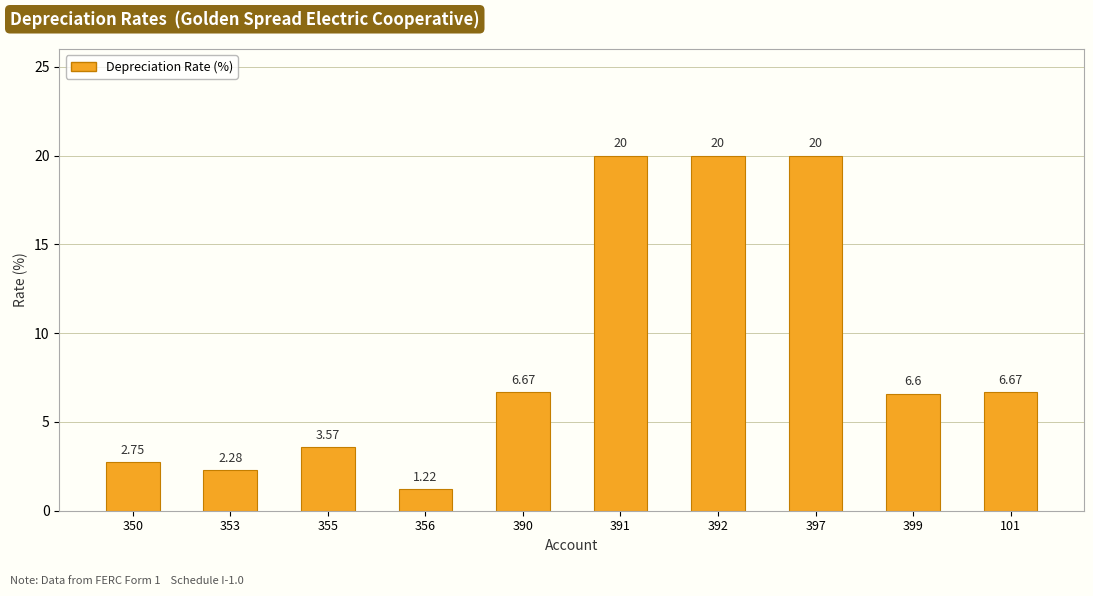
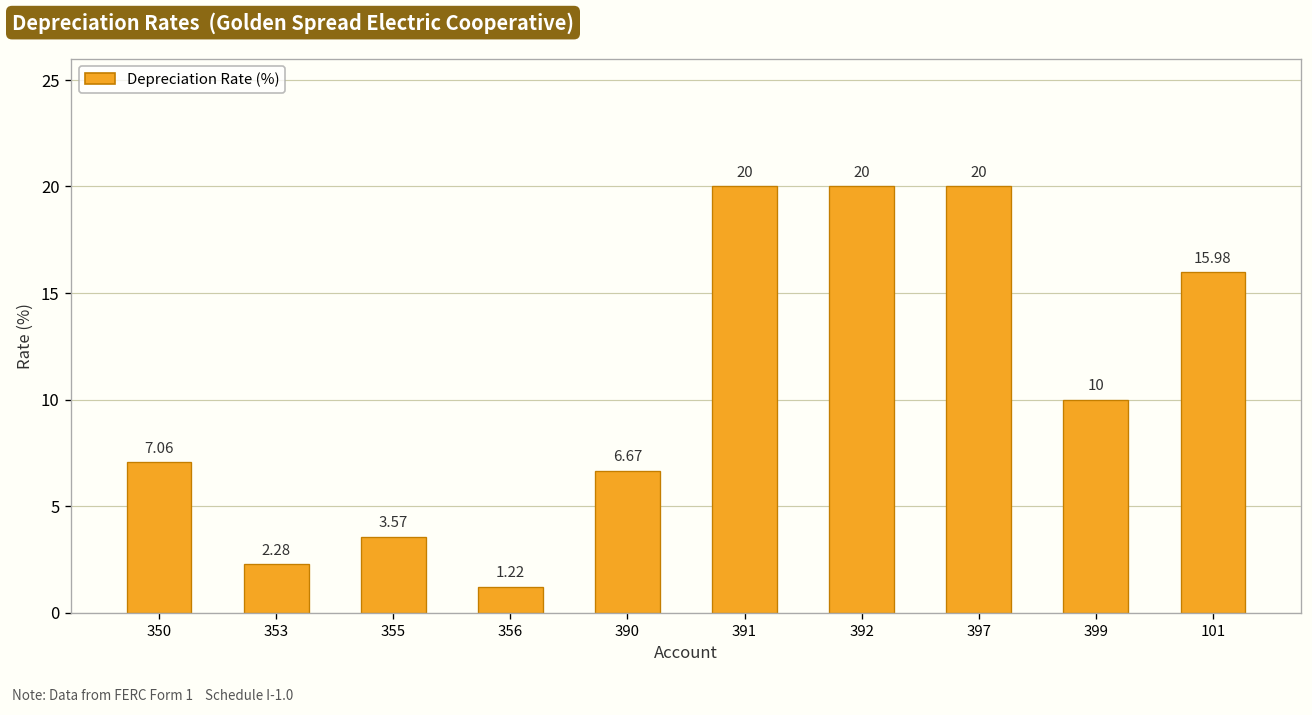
350: 2.75 -> 7.06
399: 6.6 -> 10
101: 6.67 -> 15.98
